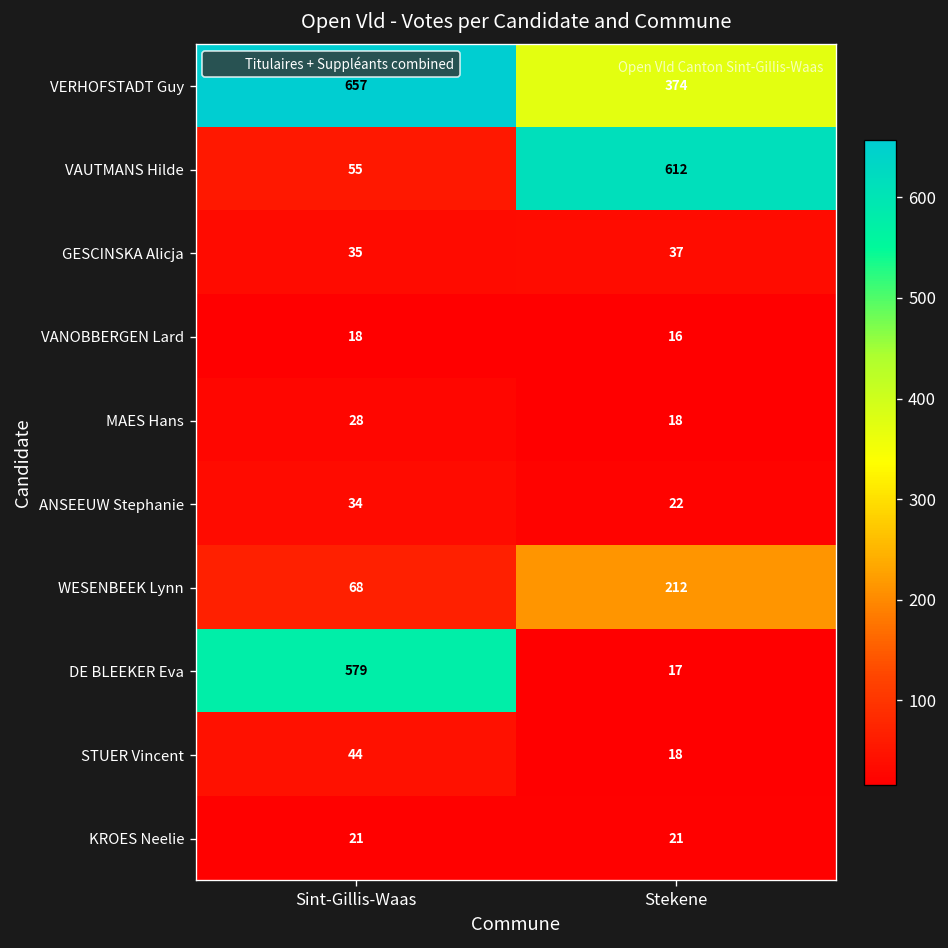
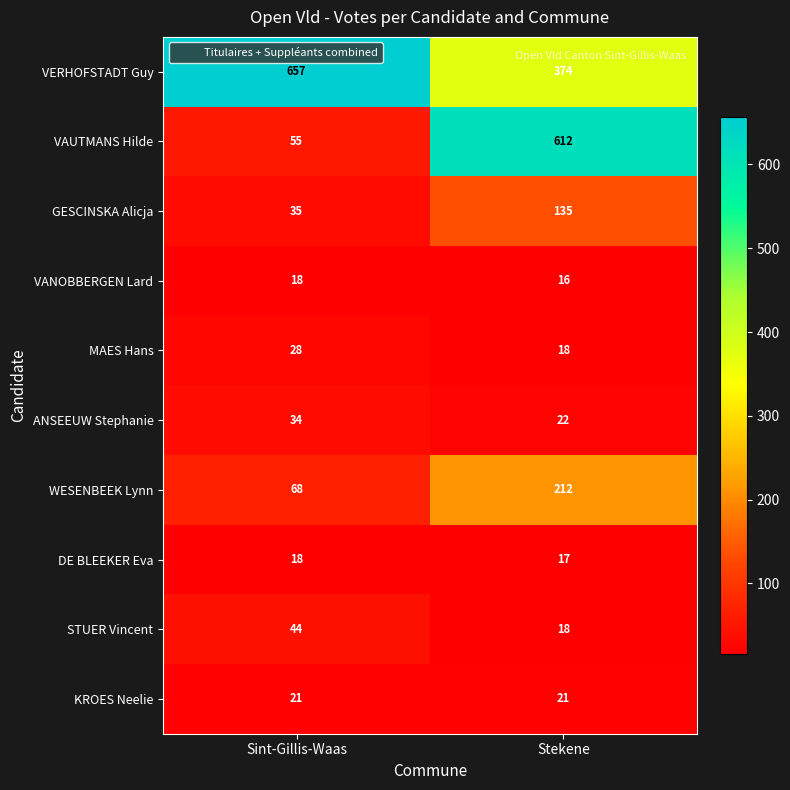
GESCINSKA Alicja, Stekene: 37 -> 135
DE BLEEKER Eva, Sint-Gillis-Waas: 579 -> 18
